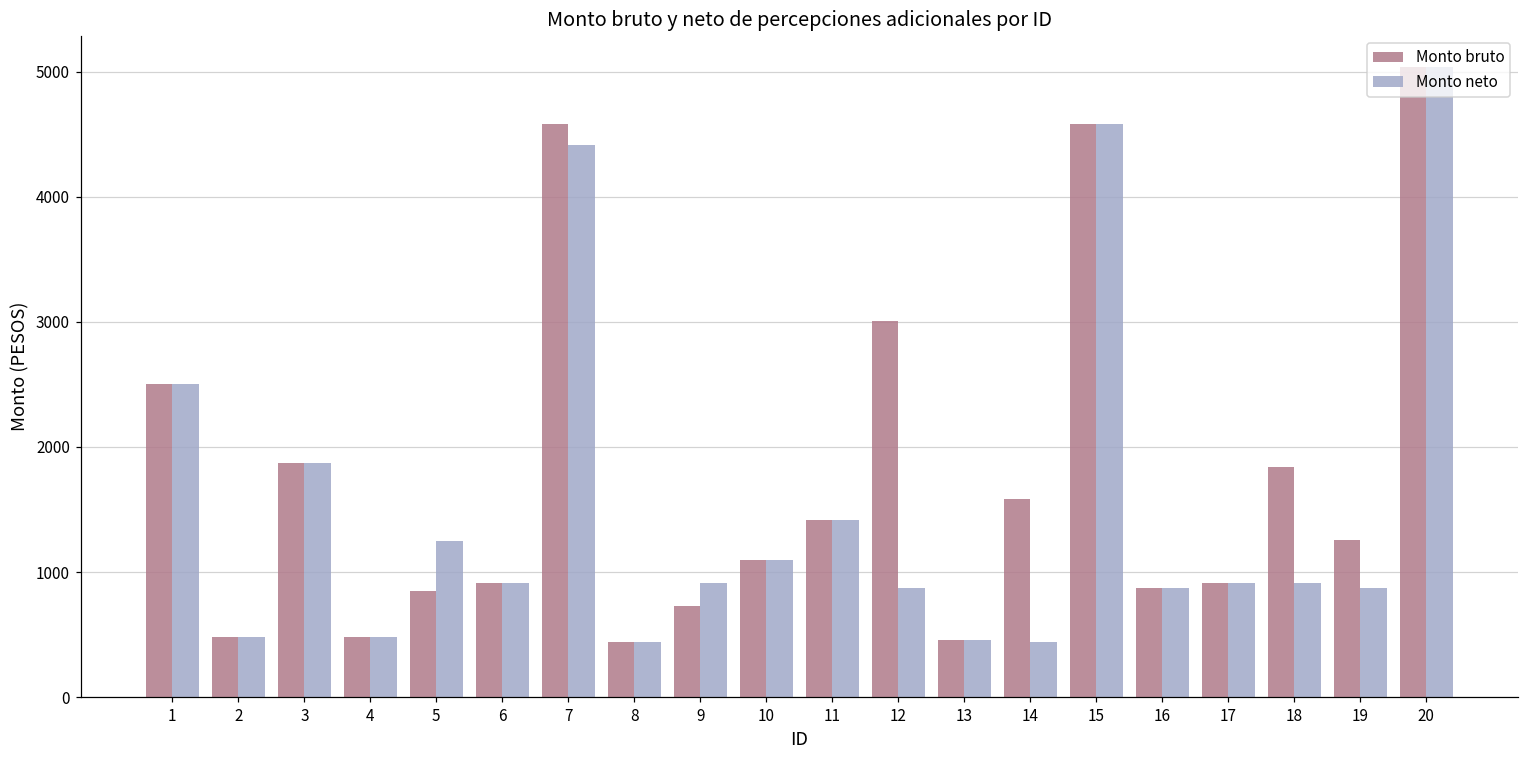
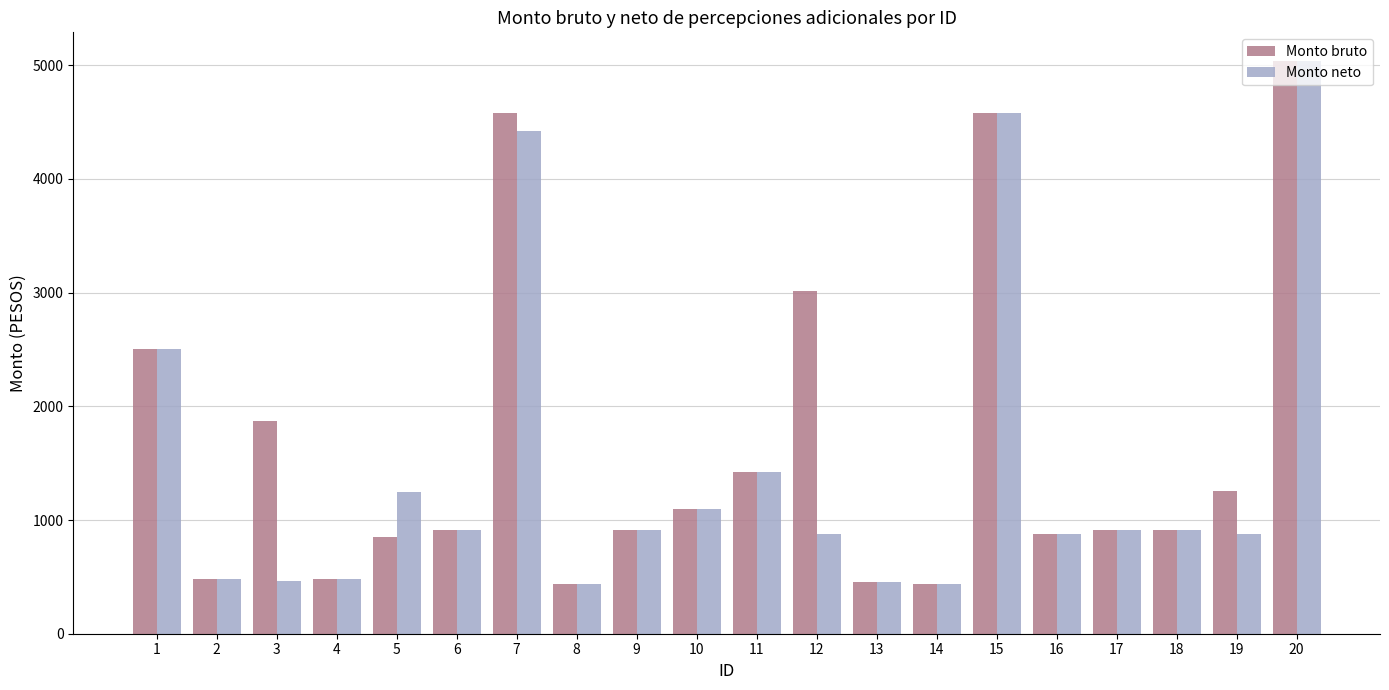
Monto neto, 3: 1870 -> 460
Monto bruto, 9: 730 -> 920
Monto bruto, 14: 1590 -> 440
Monto bruto, 18: 1840 -> 920
